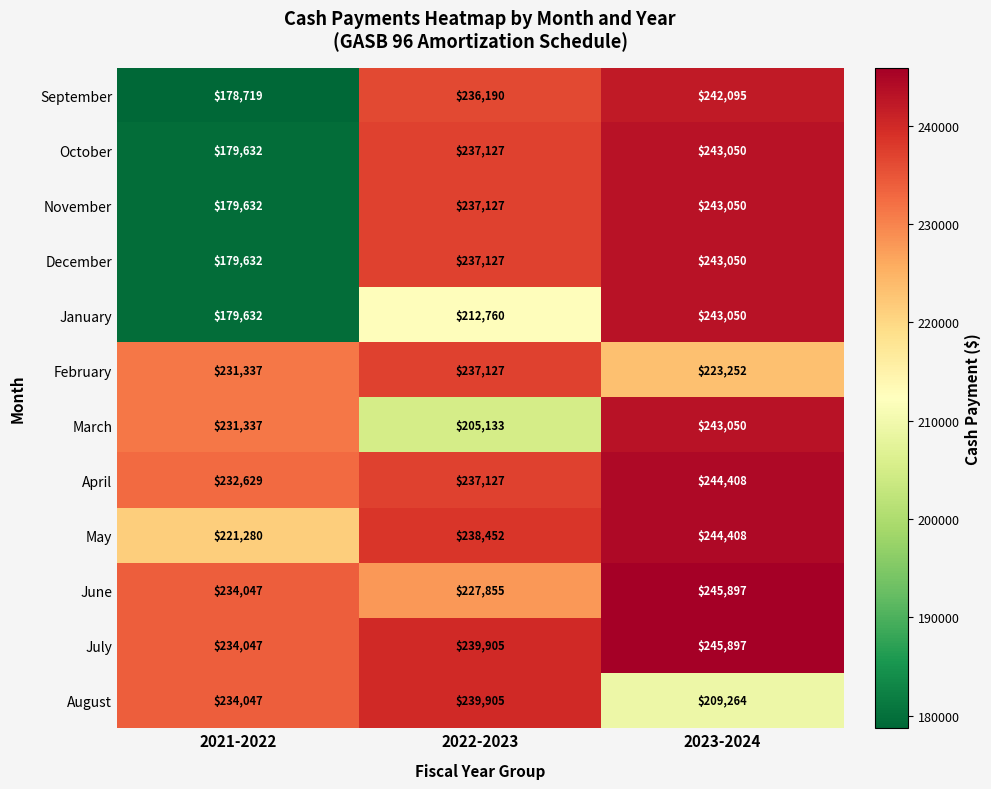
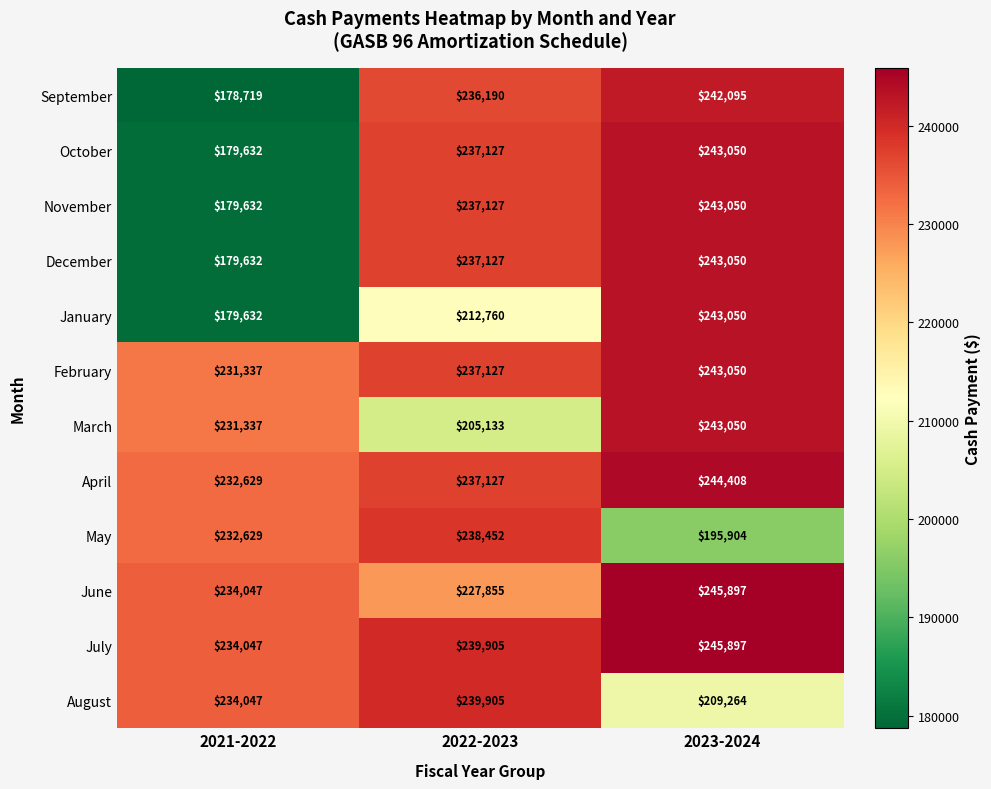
February, 2023-2024: $223,252 -> $243,050
May, 2021-2022: $221,280 -> $232,629
May, 2023-2024: $244,408 -> $195,904
